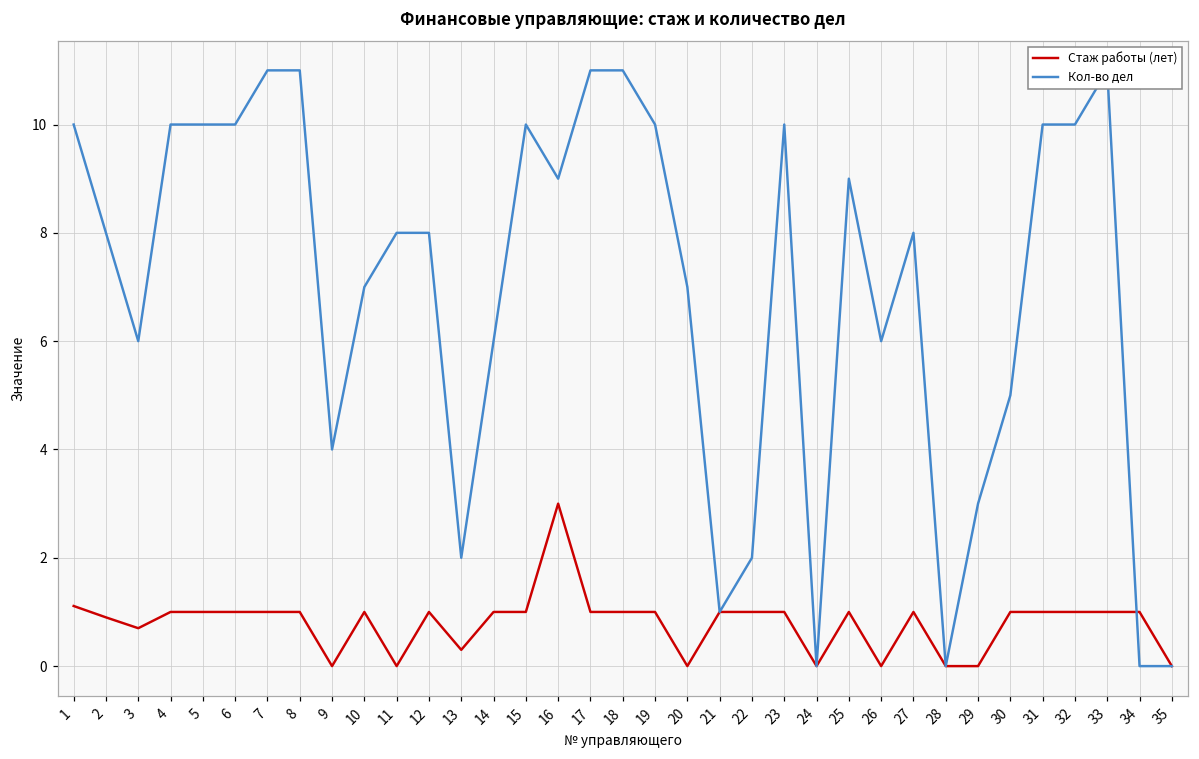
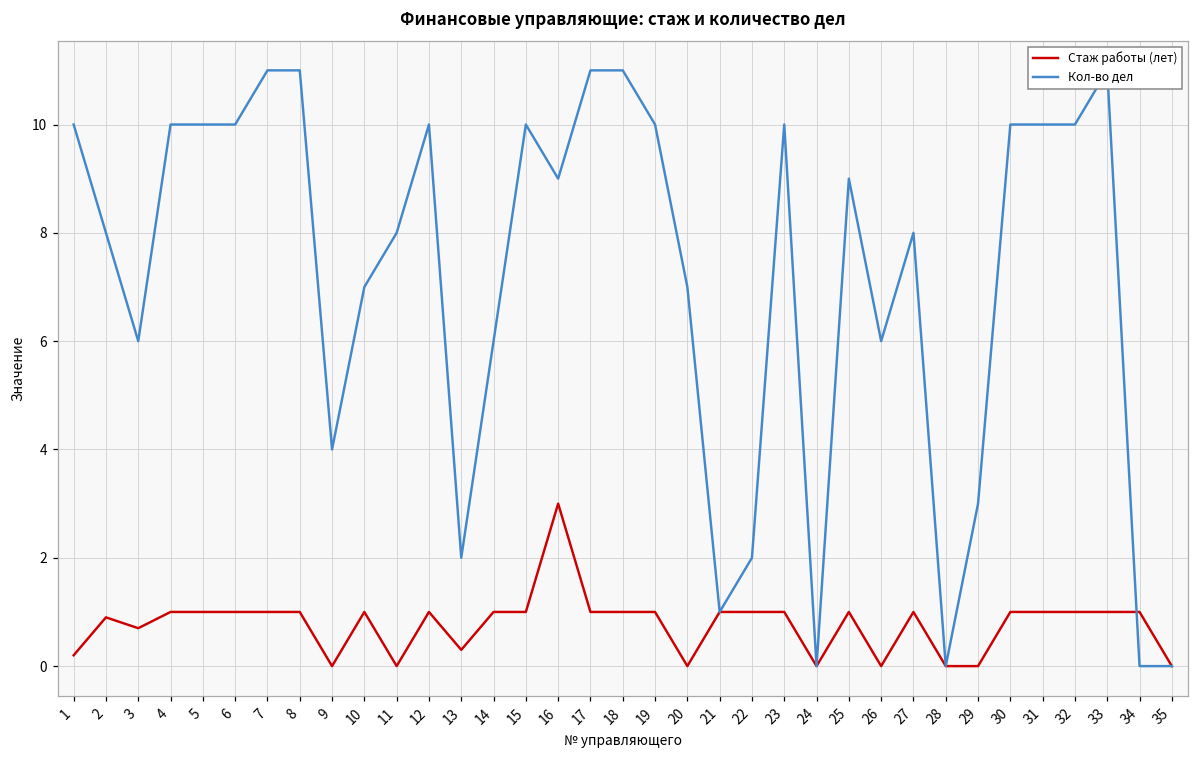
Стаж работы (лет), 1: 1.1 -> 0.2
Кол-во дел, 12: 8 -> 10
Кол-во дел, 30: 5 -> 10
